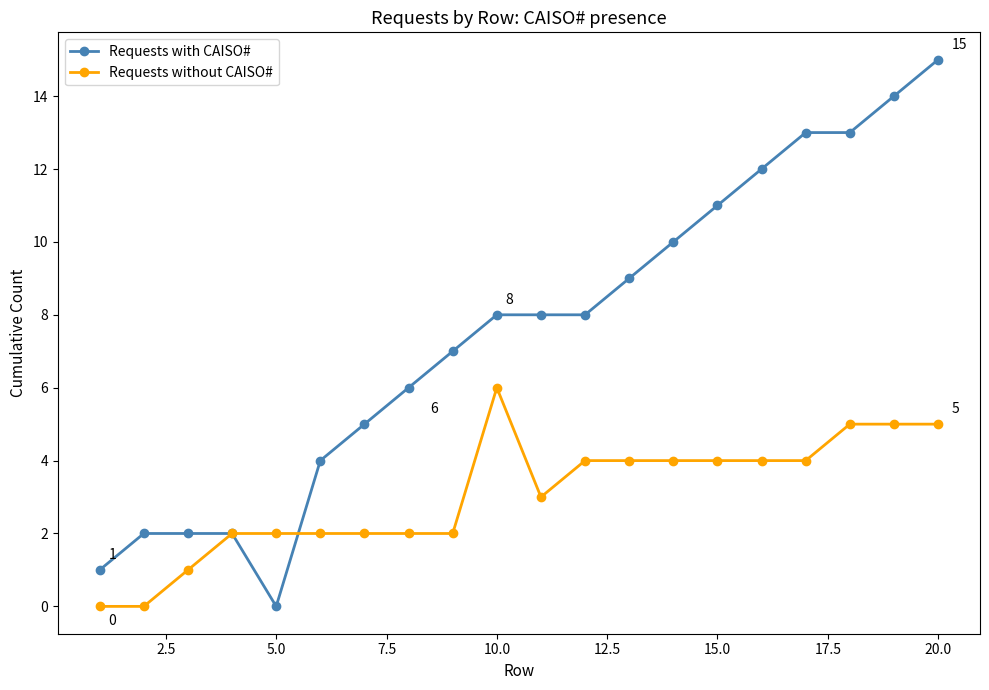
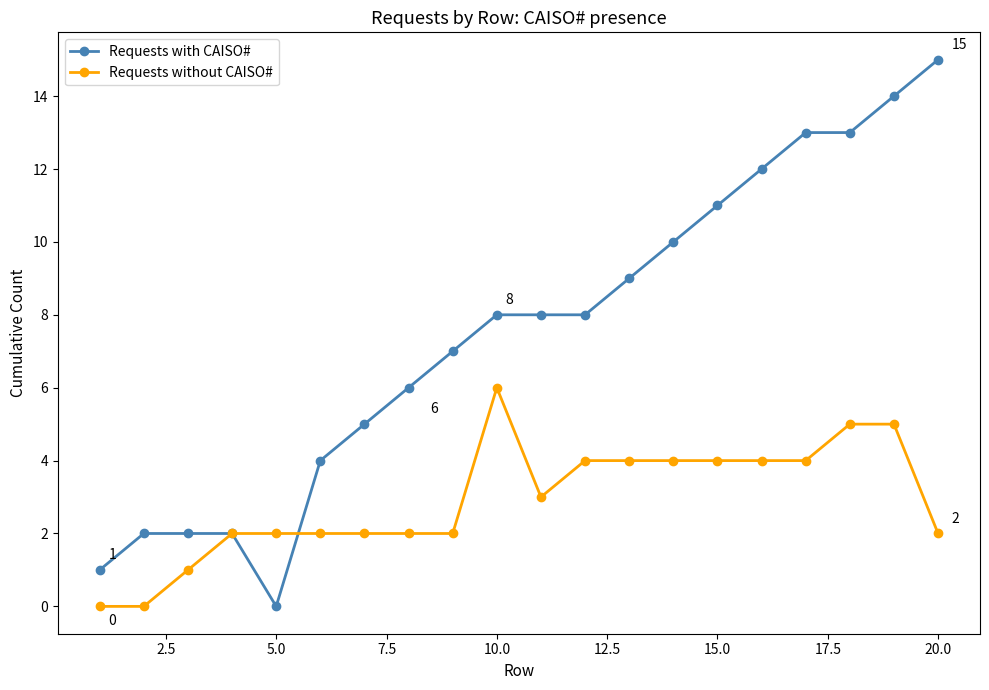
Requests without CAISO#, 20.0: 5 -> 2
